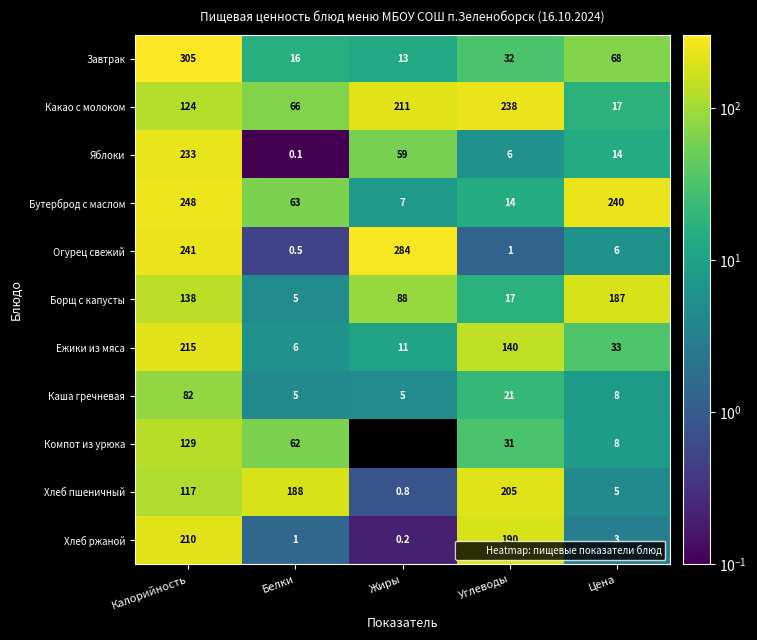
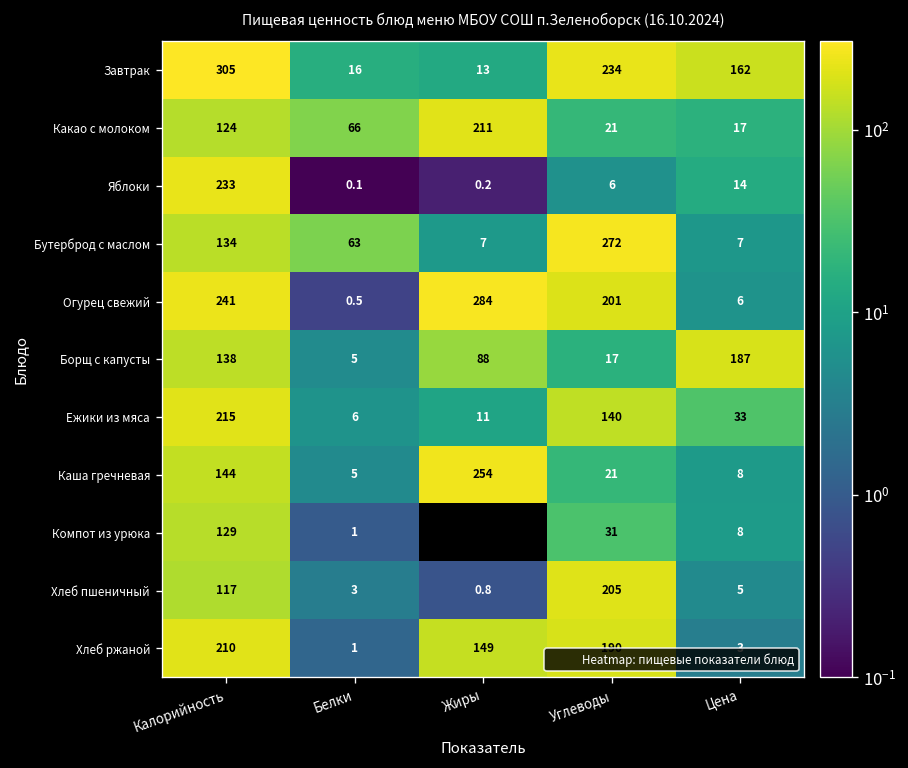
Завтрак, Углеводы: 32 -> 234
Завтрак, Цена: 68 -> 162
Какао с молоком, Углеводы: 238 -> 21
Яблоки, Жиры: 59 -> 0.2
Бутерброд с маслом, Калорийность: 248 -> 134
Бутерброд с маслом, Углеводы: 14 -> 272
Бутерброд с маслом, Цена: 240 -> 7
Огурец свежий, Углеводы: 1 -> 201
Каша гречневая, Калорийность: 82 -> 144
Каша гречневая, Жиры: 5 -> 254
Компот из урюка, Белки: 62 -> 1
Хлеб пшеничный, Белки: 188 -> 3
Хлеб ржаной, Жиры: 0.2 -> 149
